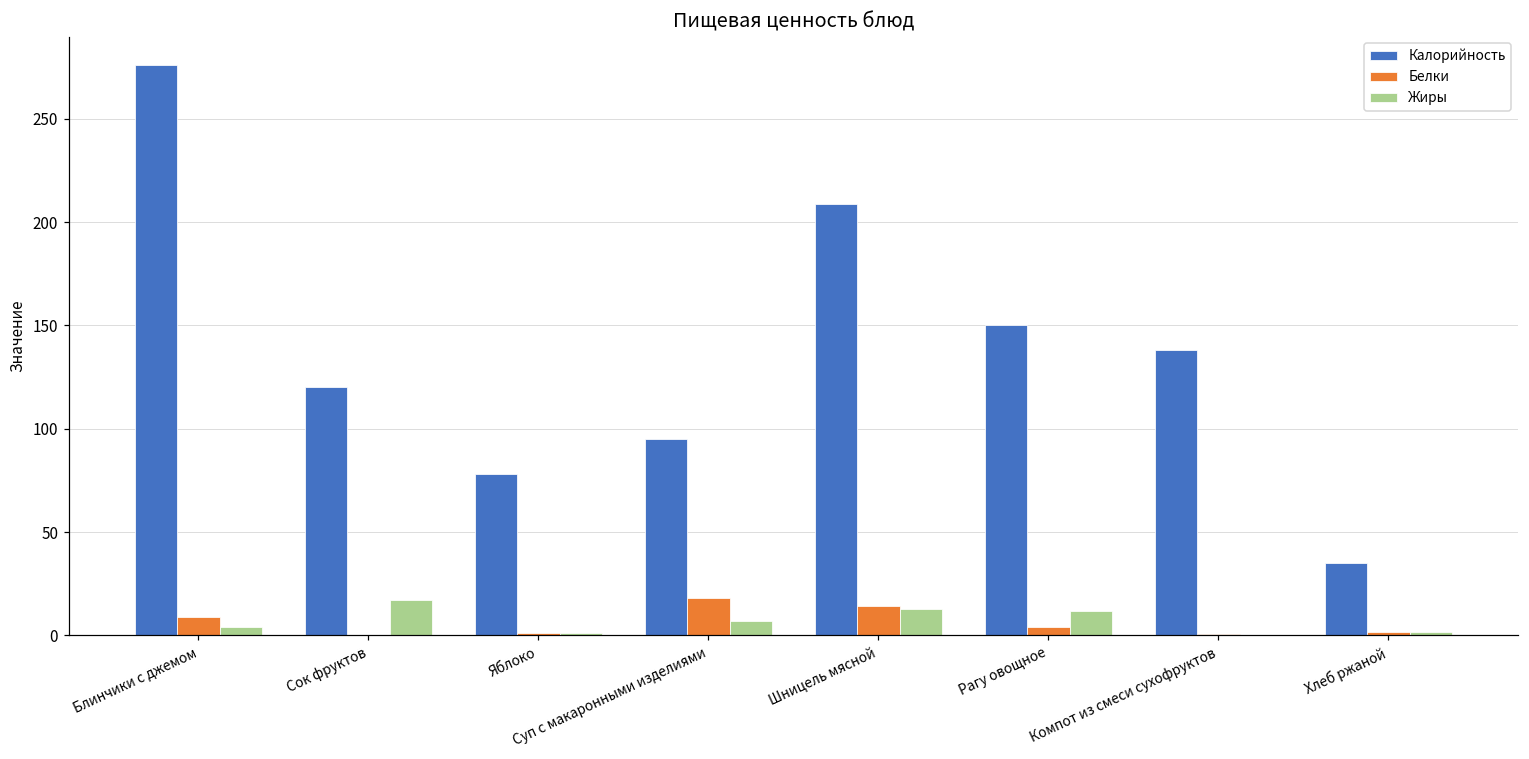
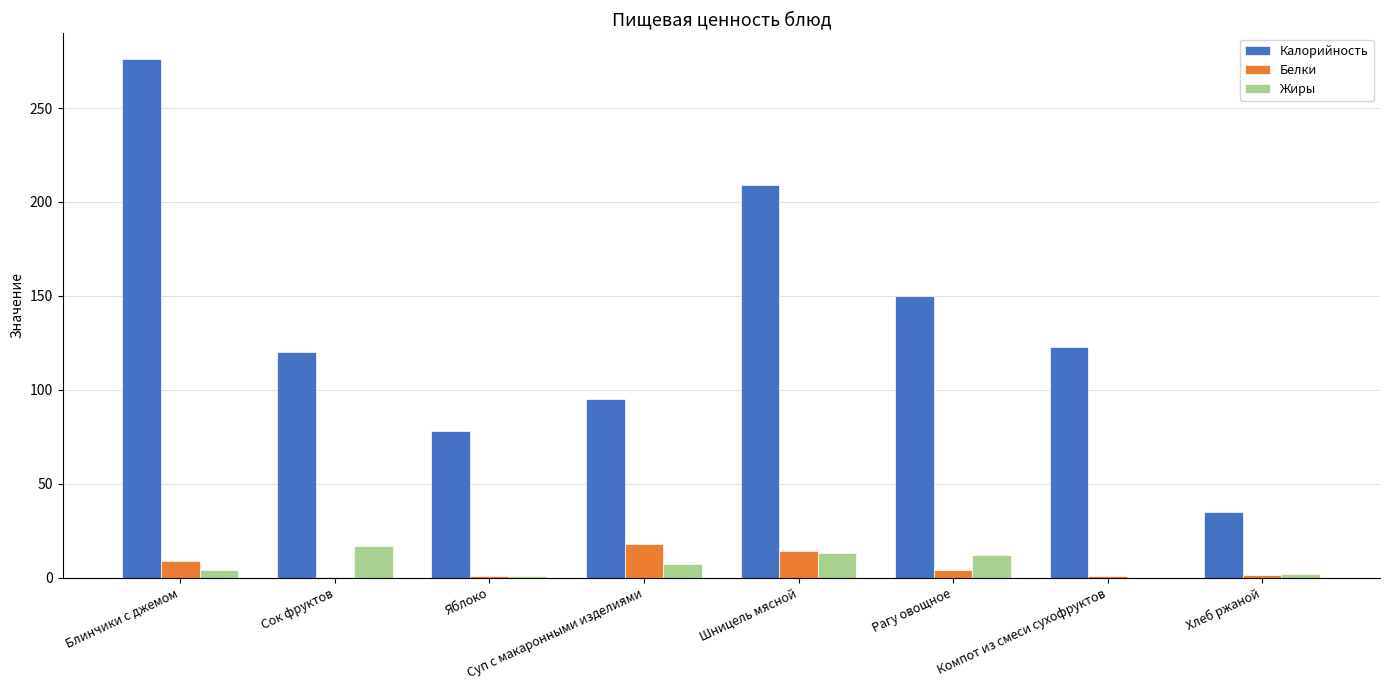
Калорийность, Компот из смеси сухофруктов: 138 -> 123
